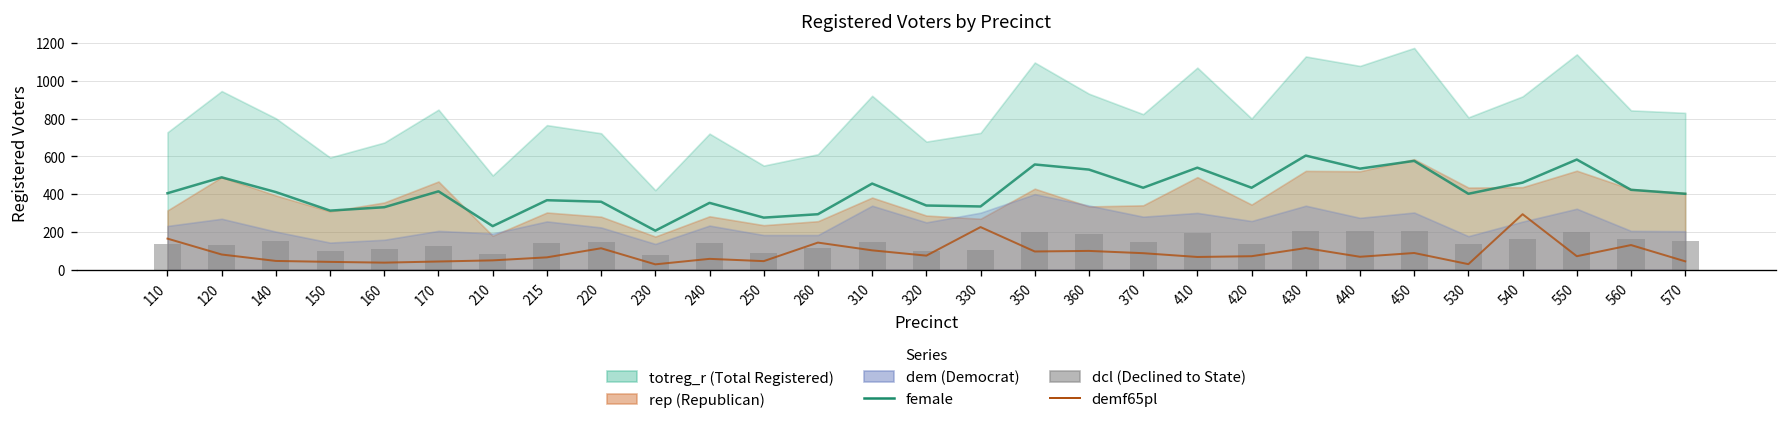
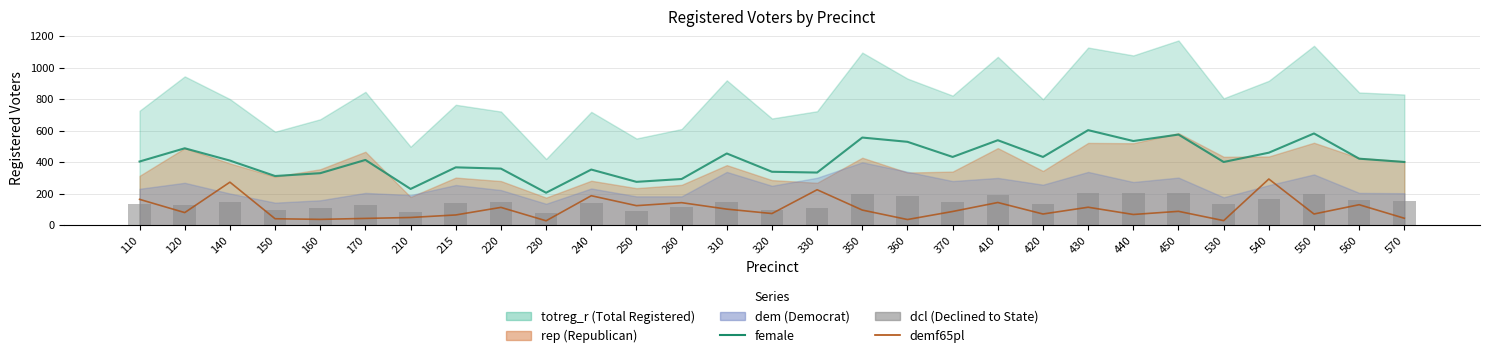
demf65pl, 140: 50 -> 270
demf65pl, 240: 60 -> 190
demf65pl, 250: 50 -> 130
demf65pl, 360: 100 -> 40
demf65pl, 410: 70 -> 150
